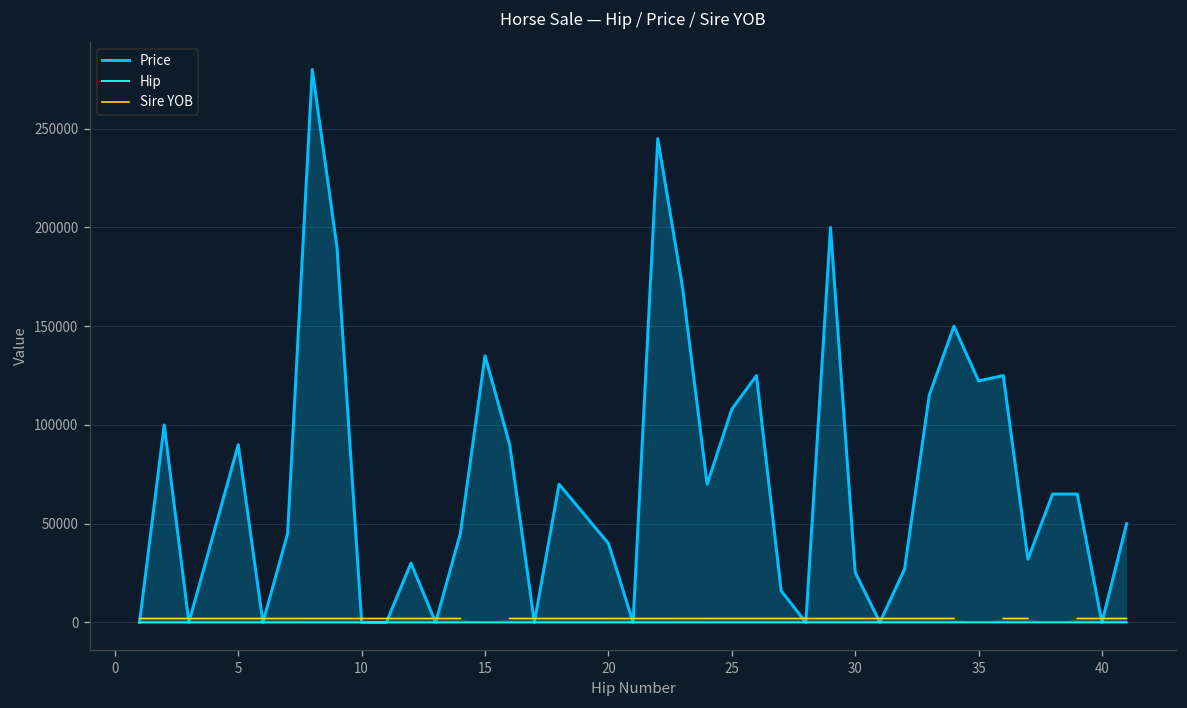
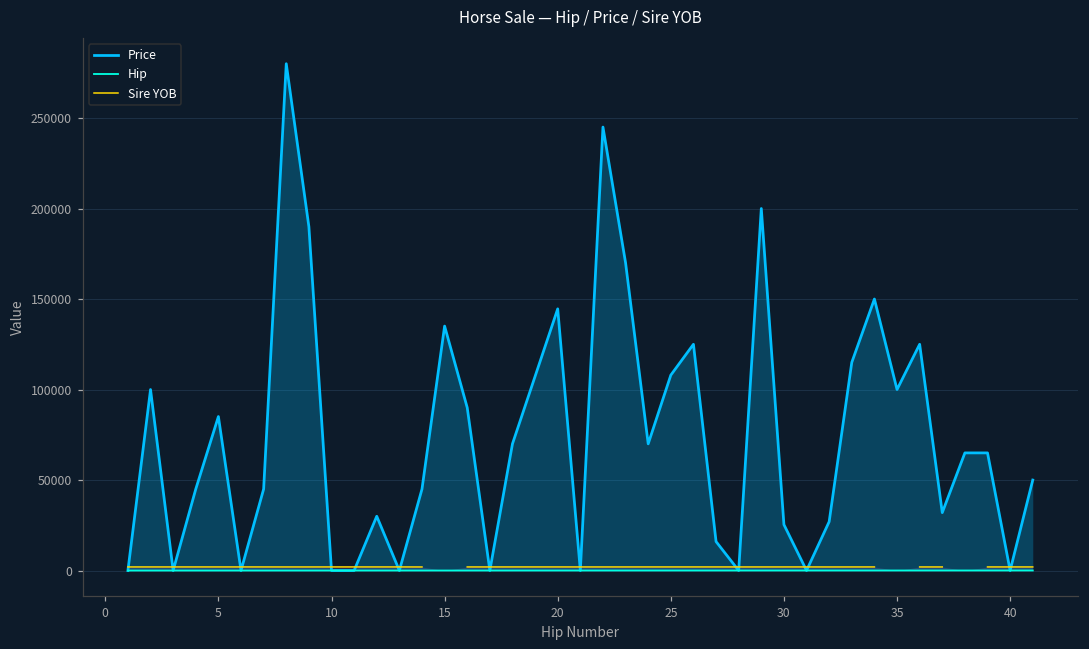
Price, 5: 90000 -> 85000
Price, 20: 40000 -> 145000
Price, 35: 122000 -> 100000
